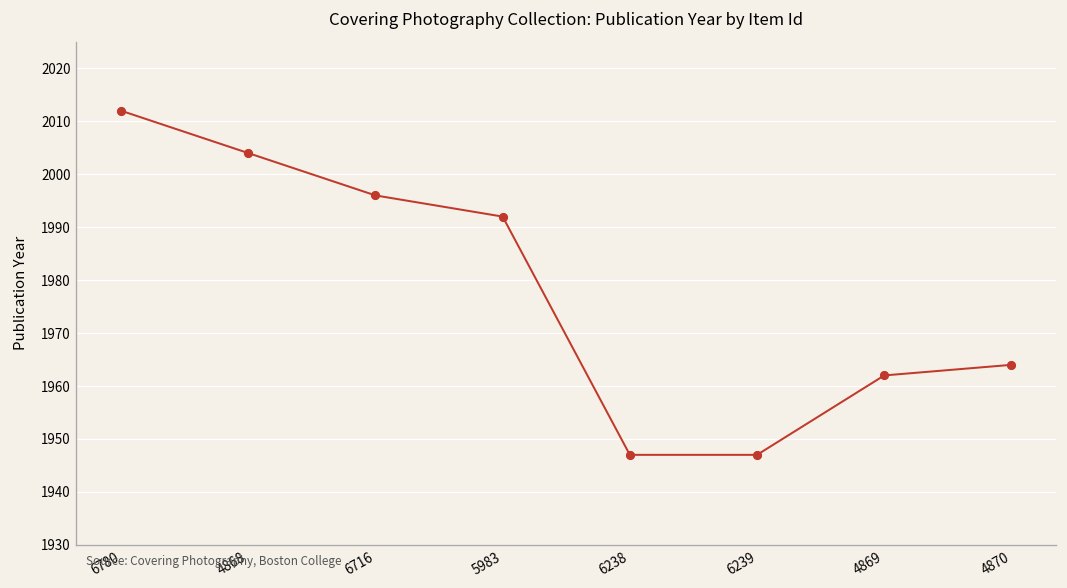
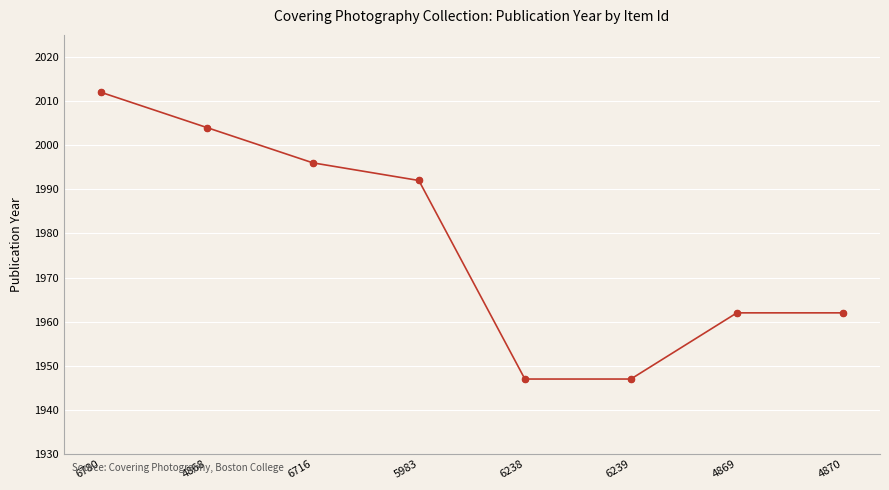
4870: 1964 -> 1962
